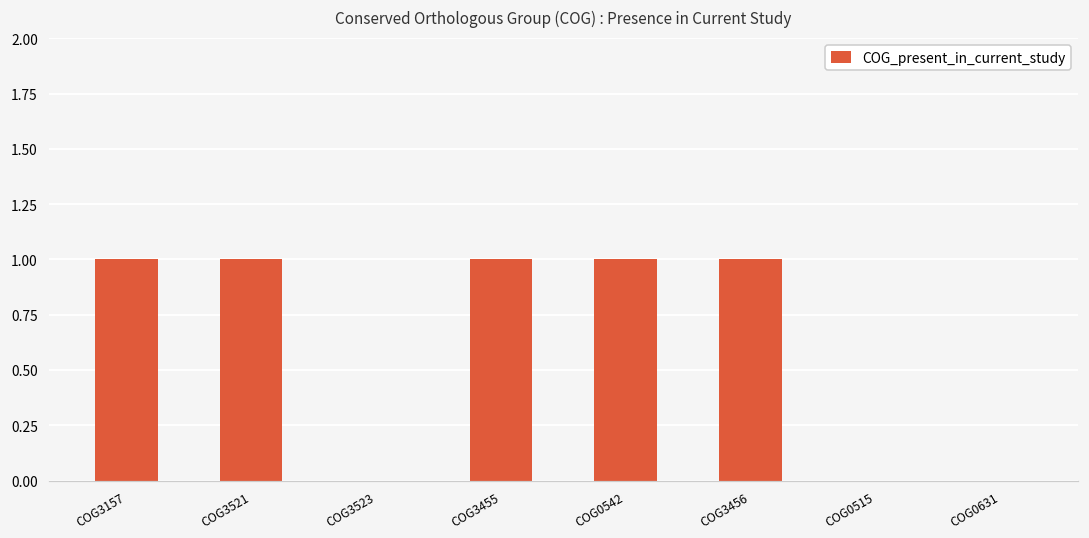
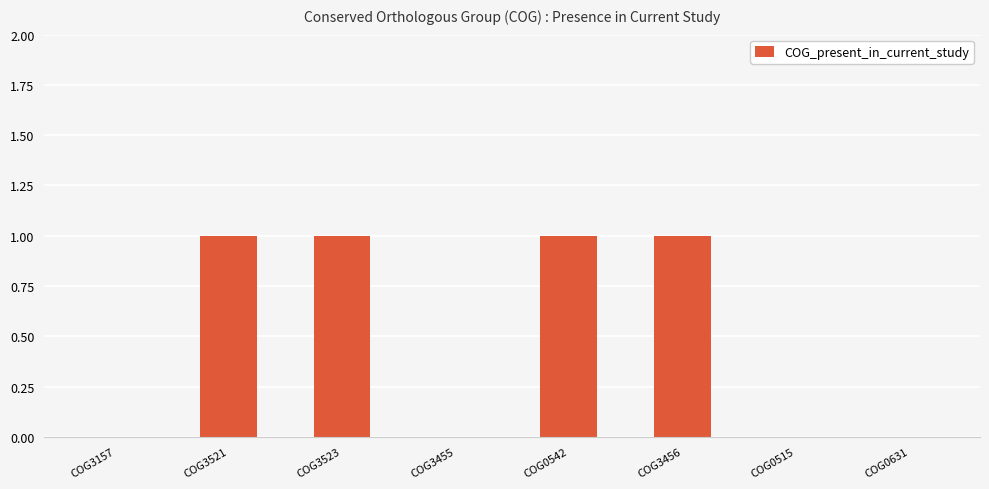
COG3157: 1 -> 0
COG3523: 0 -> 1
COG3455: 1 -> 0
